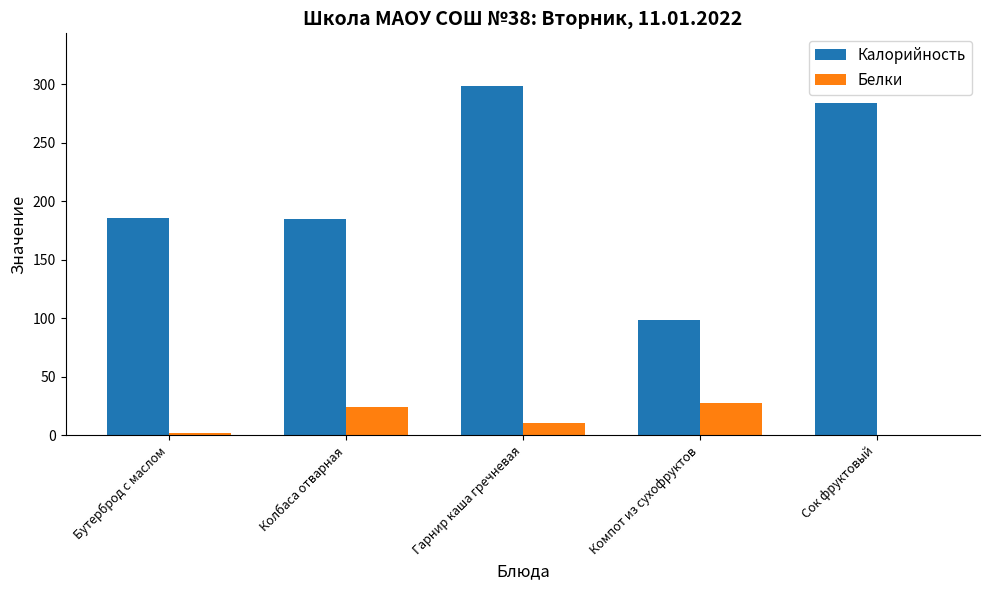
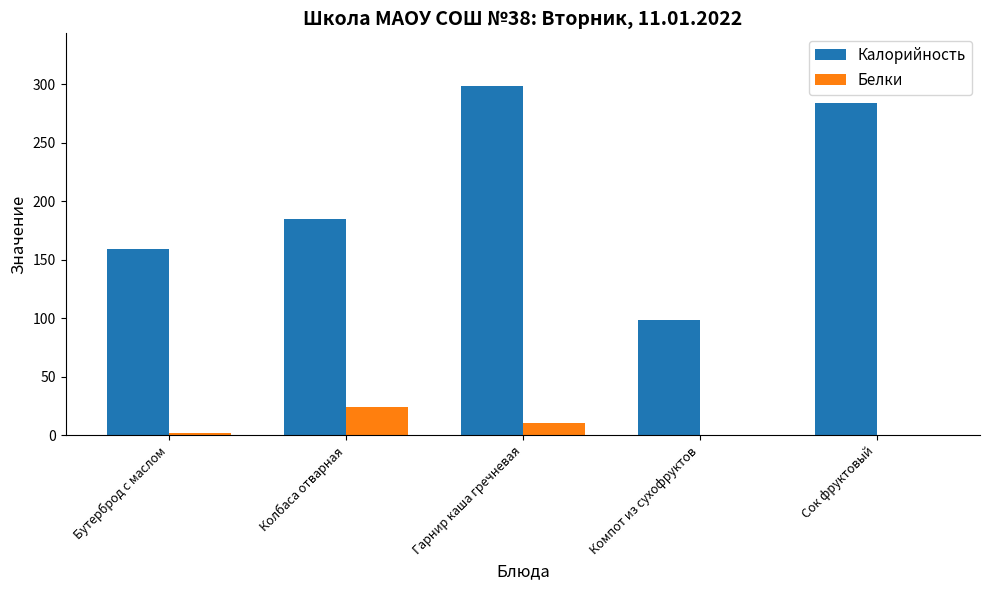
Калорийность, Бутерброд с маслом: 186 -> 159
Белки, Компот из сухофруктов: 27 -> 1
